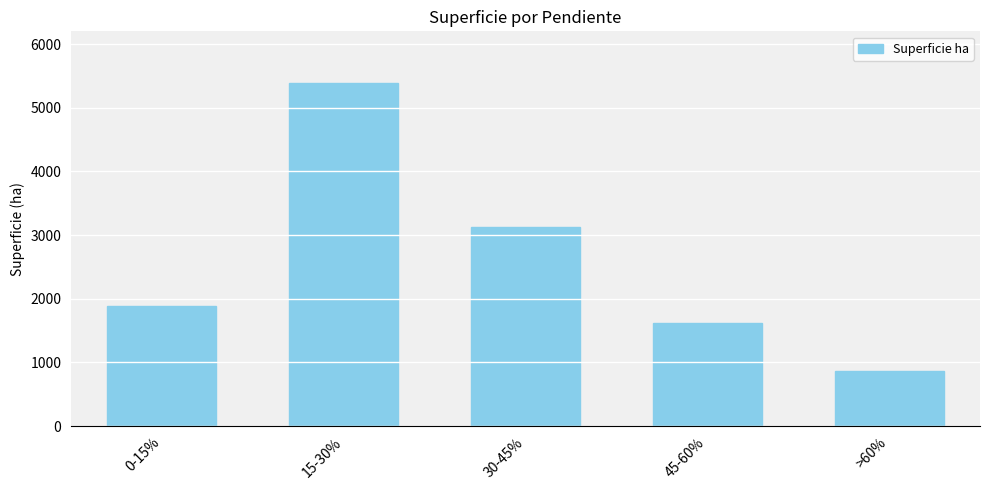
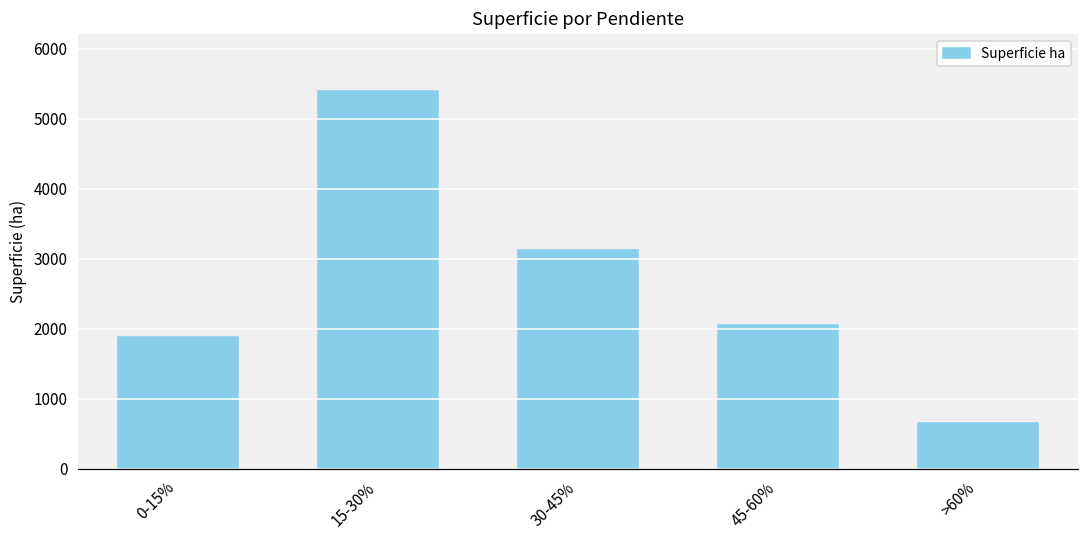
45-60%: 1600 -> 2000
>60%: 900 -> 700
